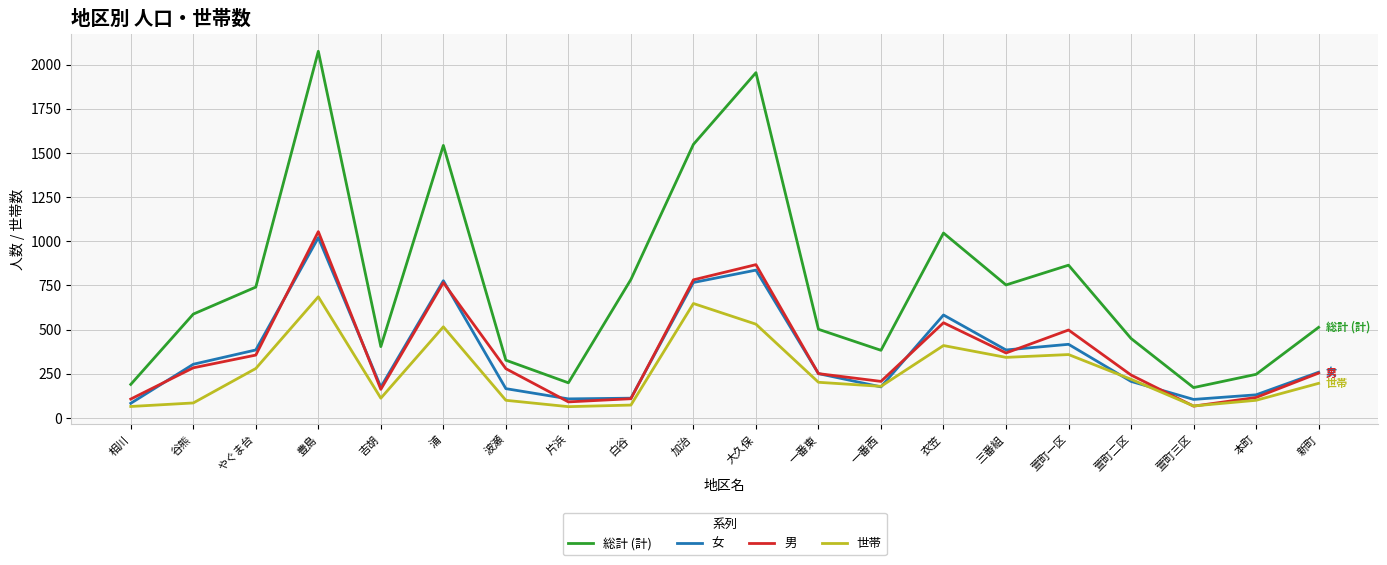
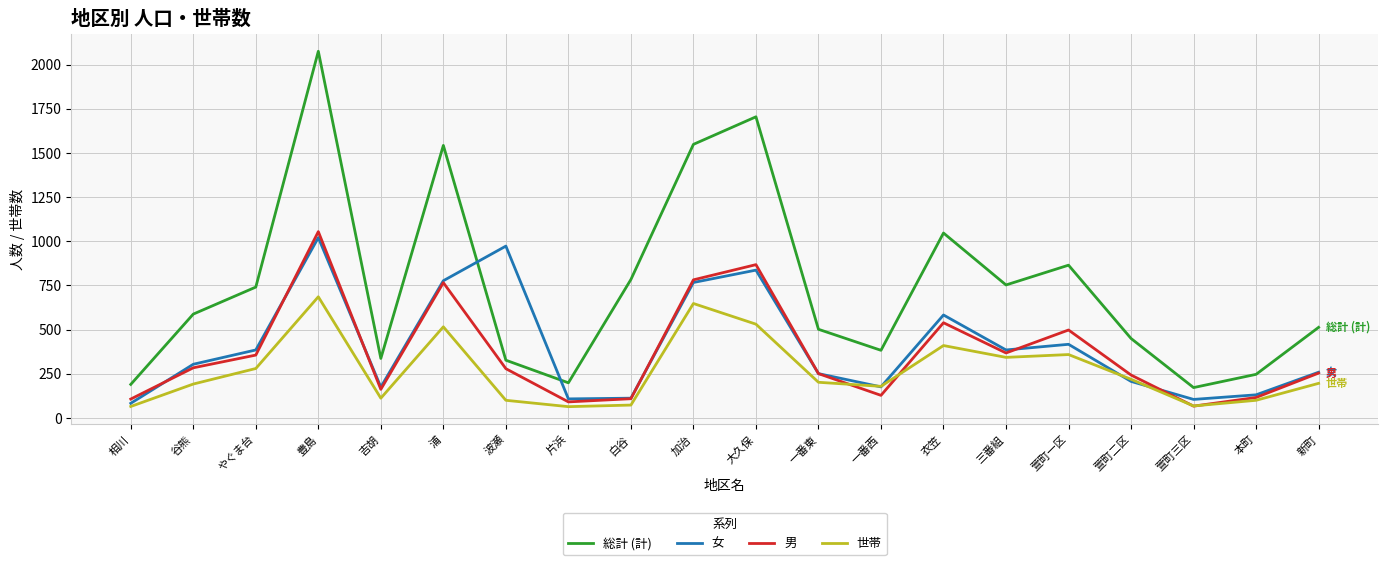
世帯, 谷熊: 90 -> 190
総計 (計), 吉胡: 400 -> 340
女, 波瀬: 170 -> 970
総計 (計), 大久保: 1960 -> 1710
男, 一番西: 210 -> 130
